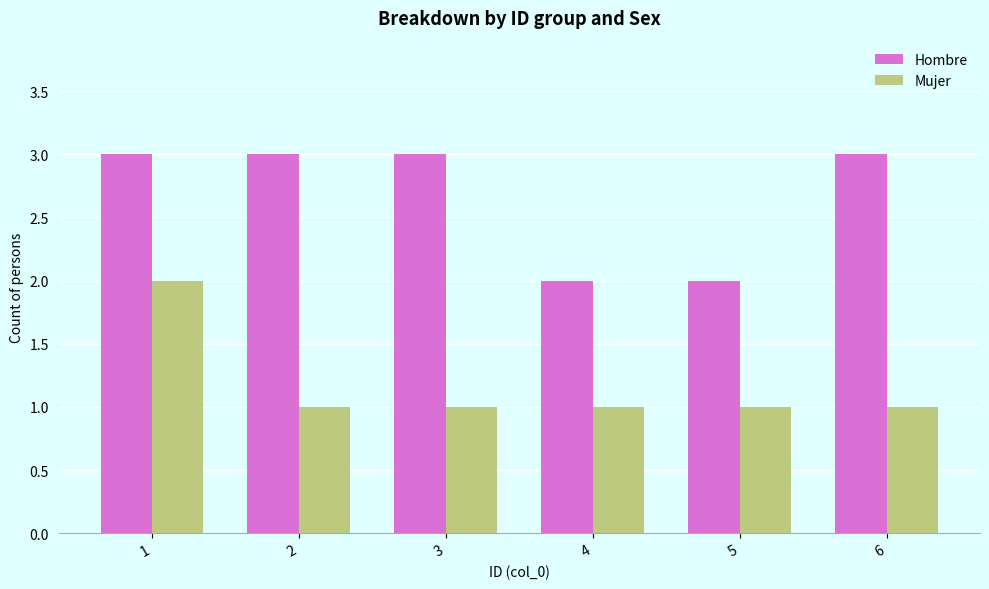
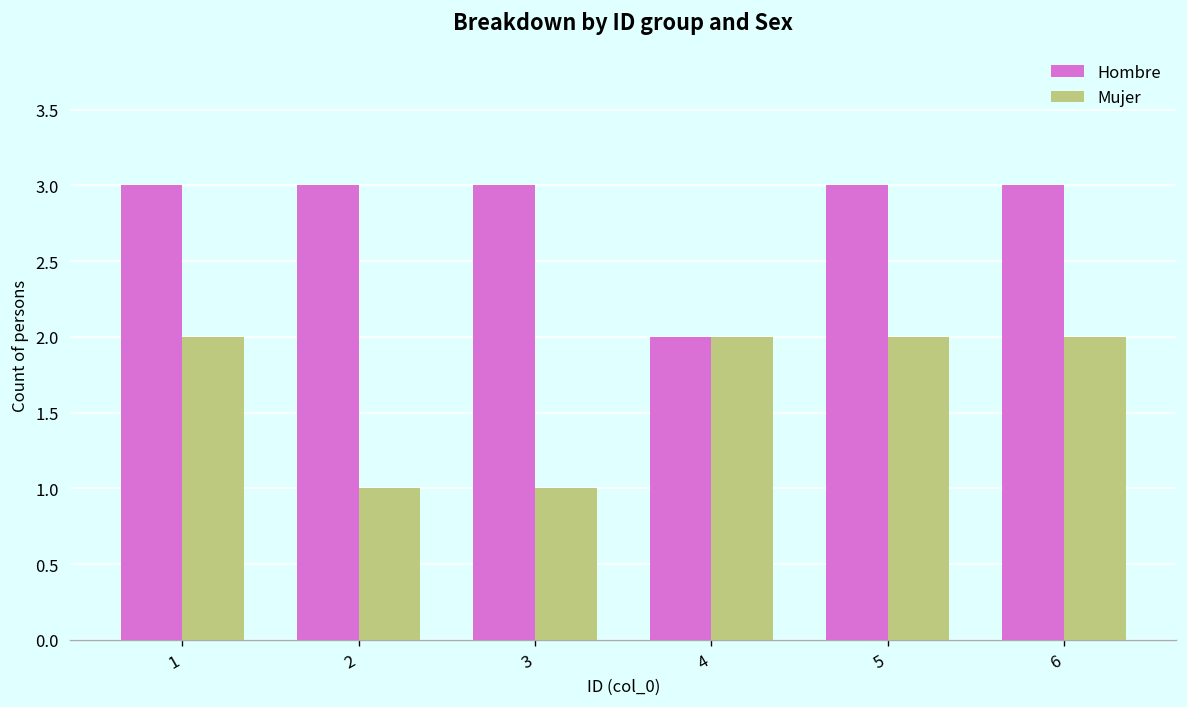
Mujer, 4: 1 -> 2
Hombre, 5: 2 -> 3
Mujer, 5: 1 -> 2
Mujer, 6: 1 -> 2
